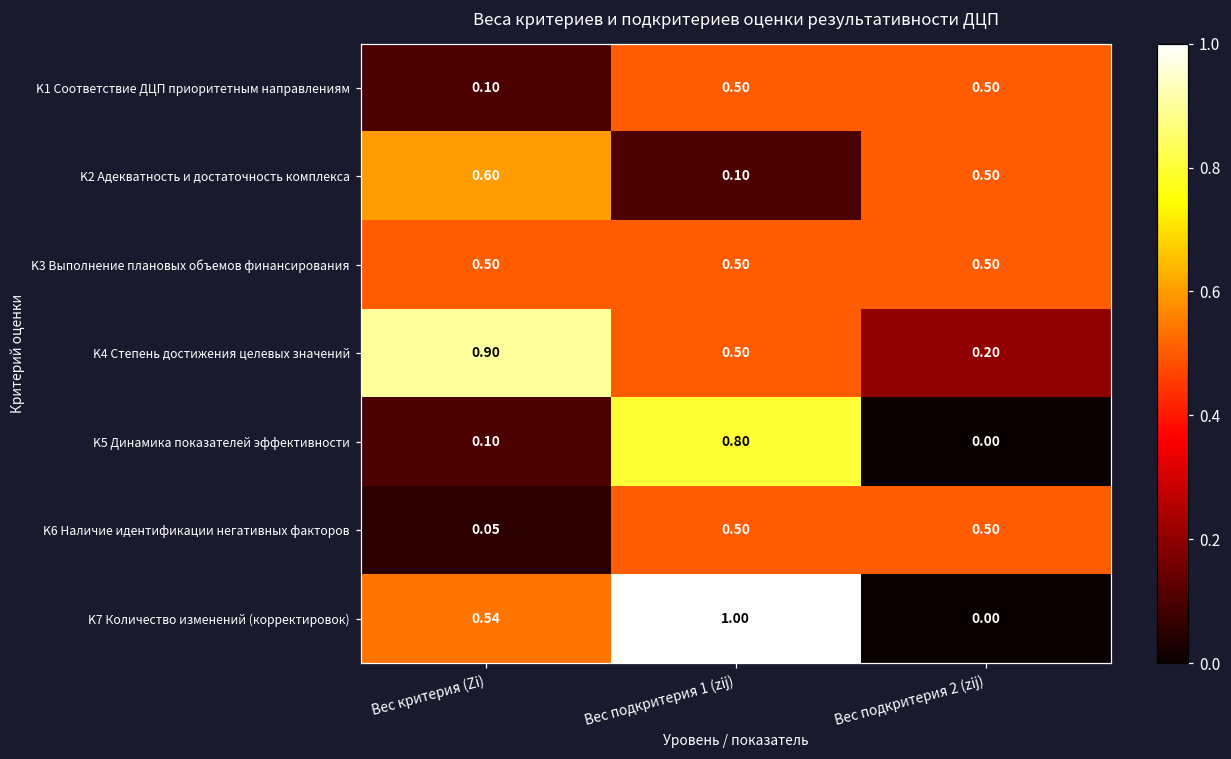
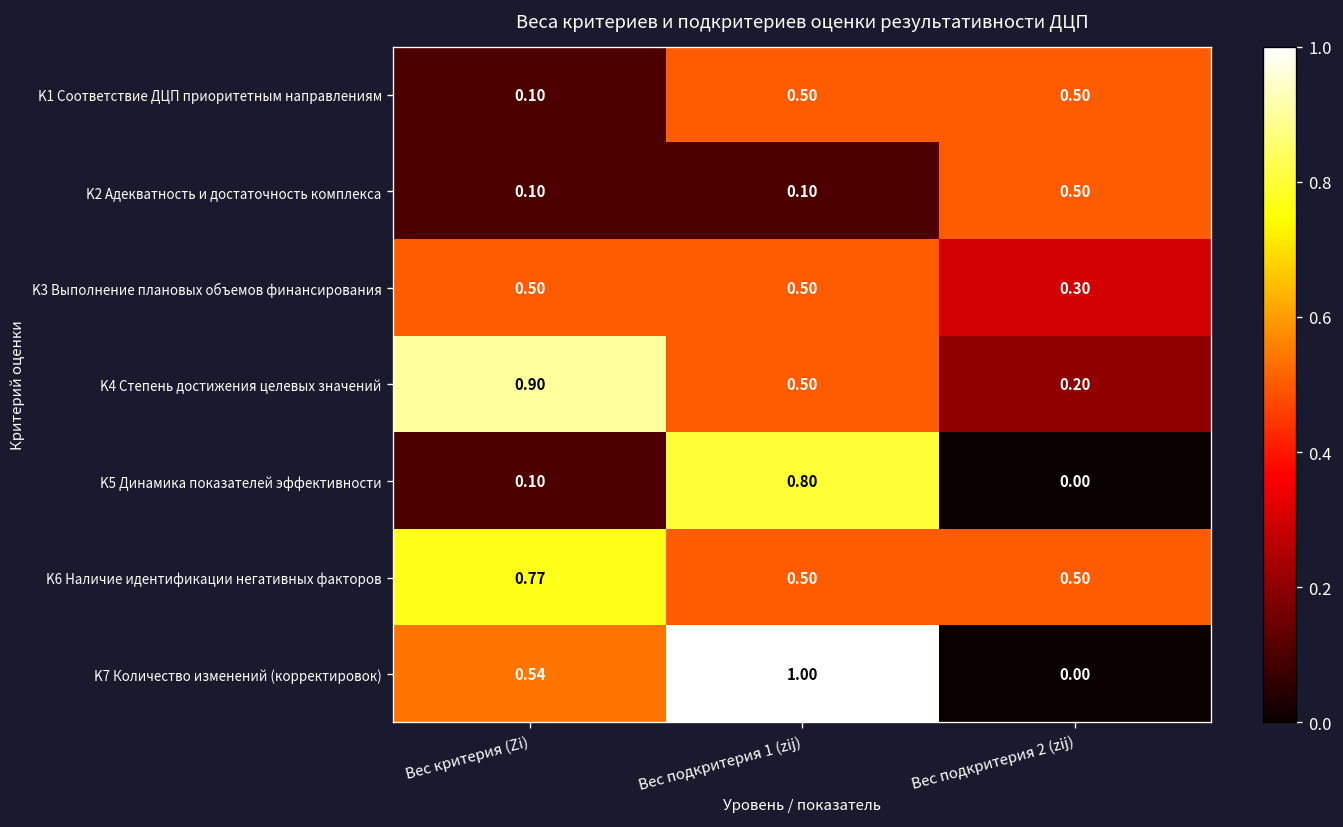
K2 Адекватность и достаточность комплекса, Вес критерия (Zi): 0.60 -> 0.10
K3 Выполнение плановых объемов финансирования, Вес подкритерия 2 (zij): 0.50 -> 0.30
K6 Наличие идентификации негативных факторов, Вес критерия (Zi): 0.05 -> 0.77
